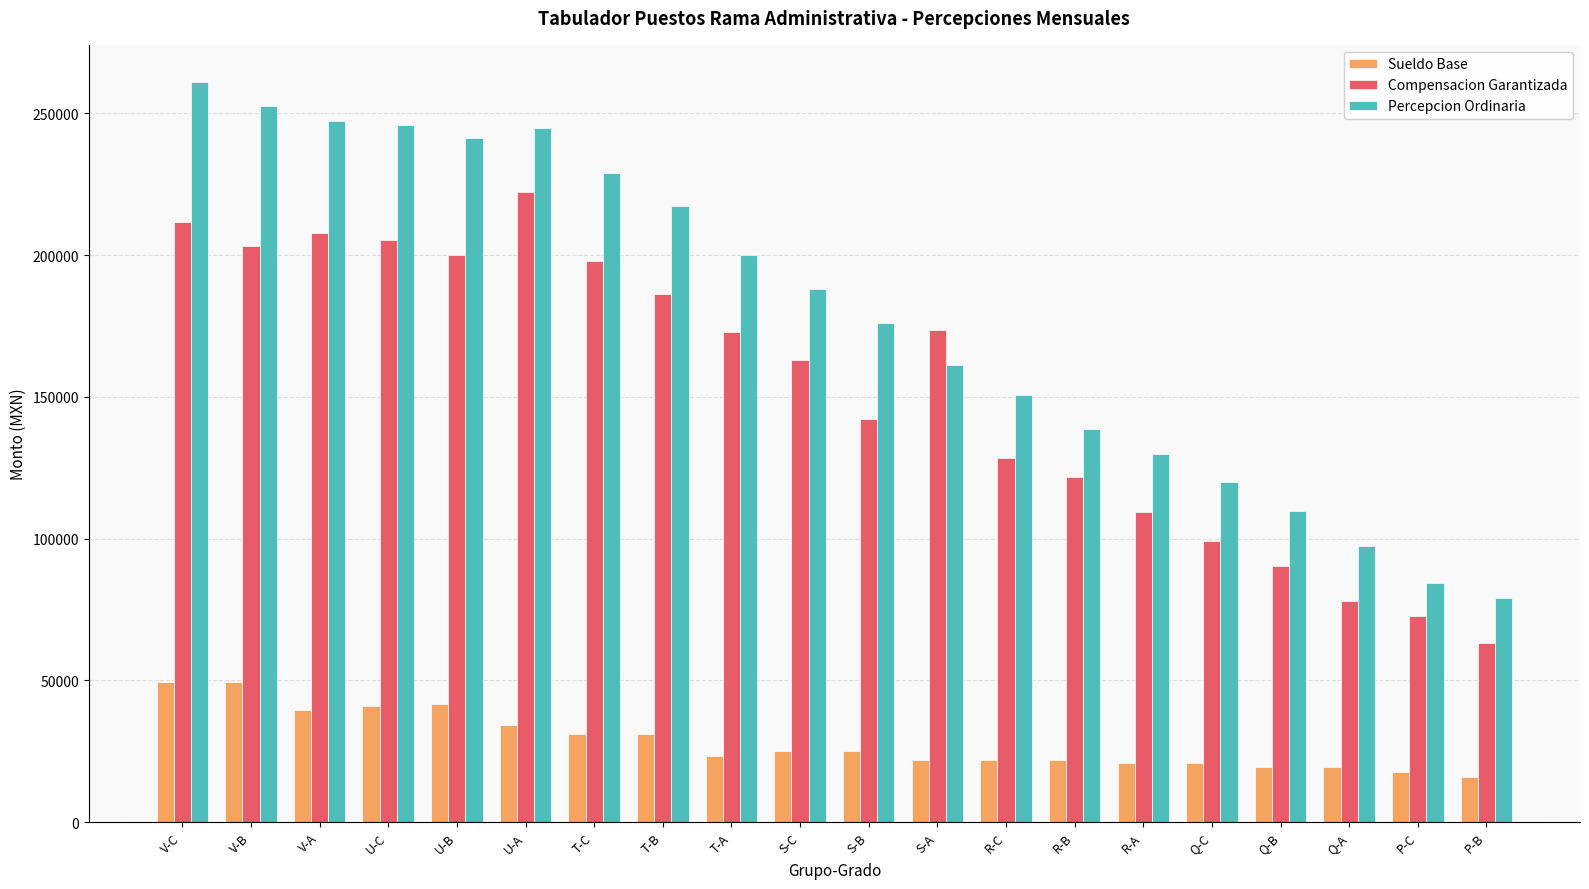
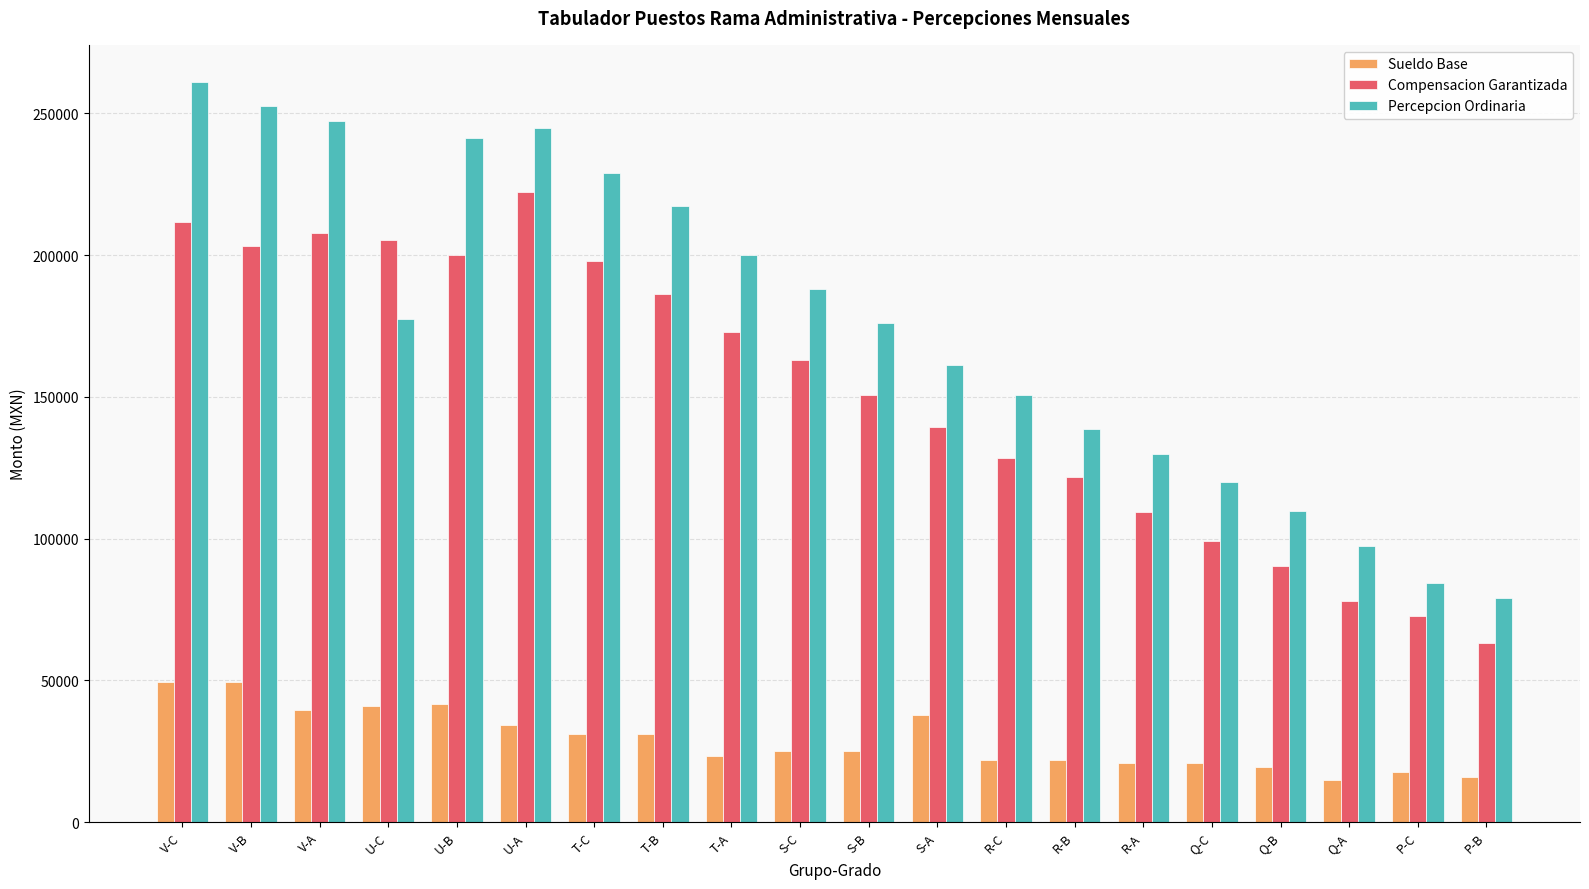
Percepcion Ordinaria, U-C: 246000 -> 177000
Compensacion Garantizada, S-B: 142000 -> 151000
Sueldo Base, S-A: 22000 -> 38000
Compensacion Garantizada, S-A: 174000 -> 139000
Sueldo Base, Q-A: 20000 -> 15000
